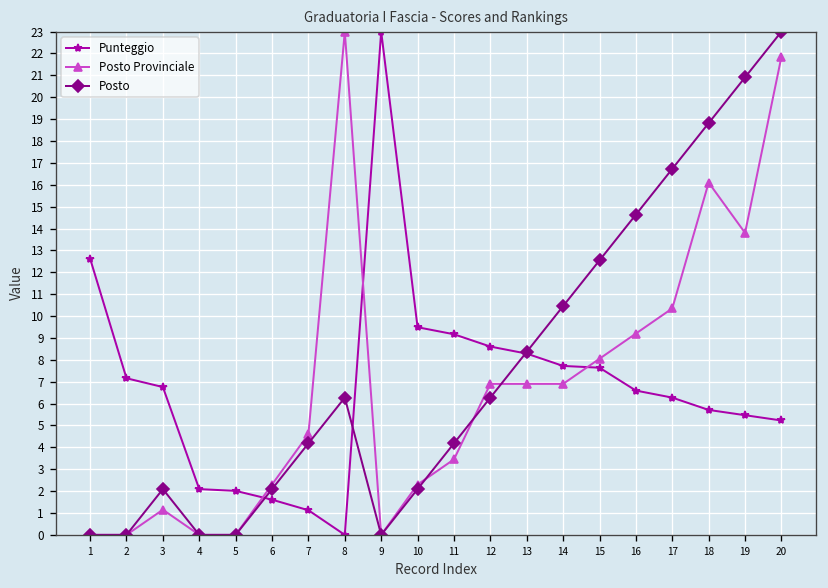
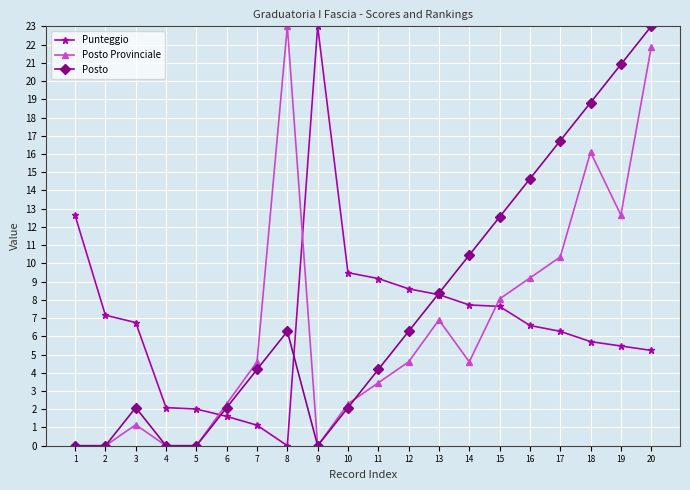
Posto Provinciale, 12: 6.9 -> 4.6
Posto Provinciale, 14: 6.9 -> 4.6
Posto Provinciale, 19: 13.8 -> 12.7
